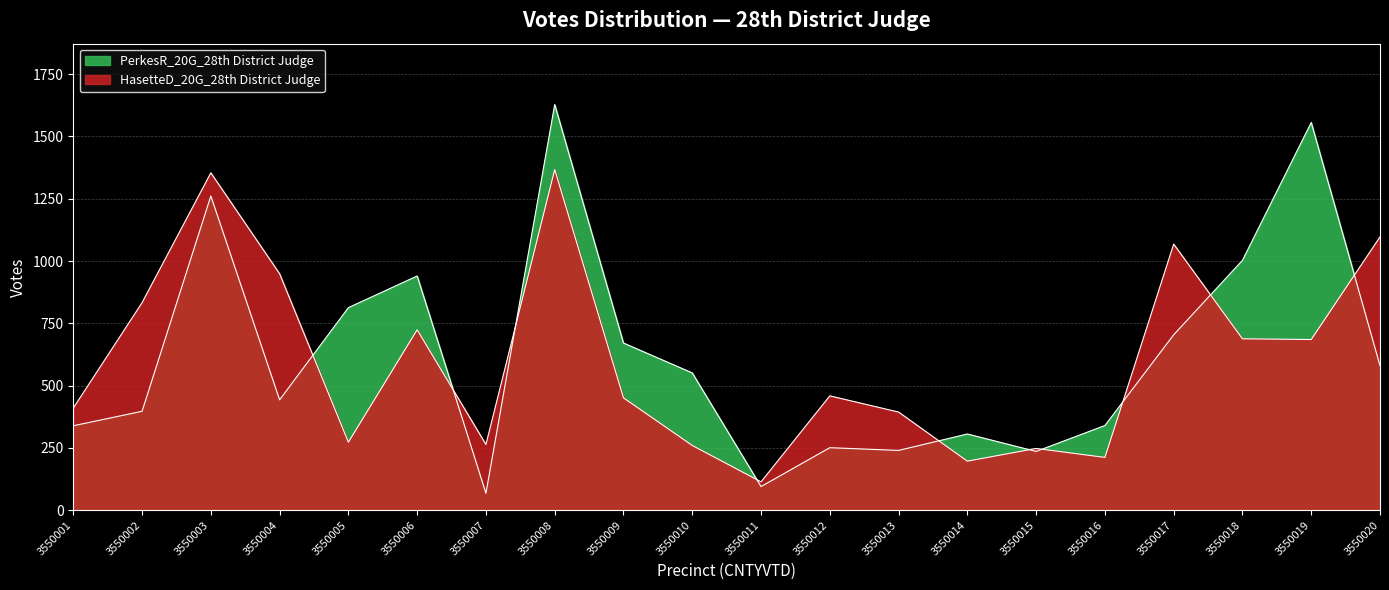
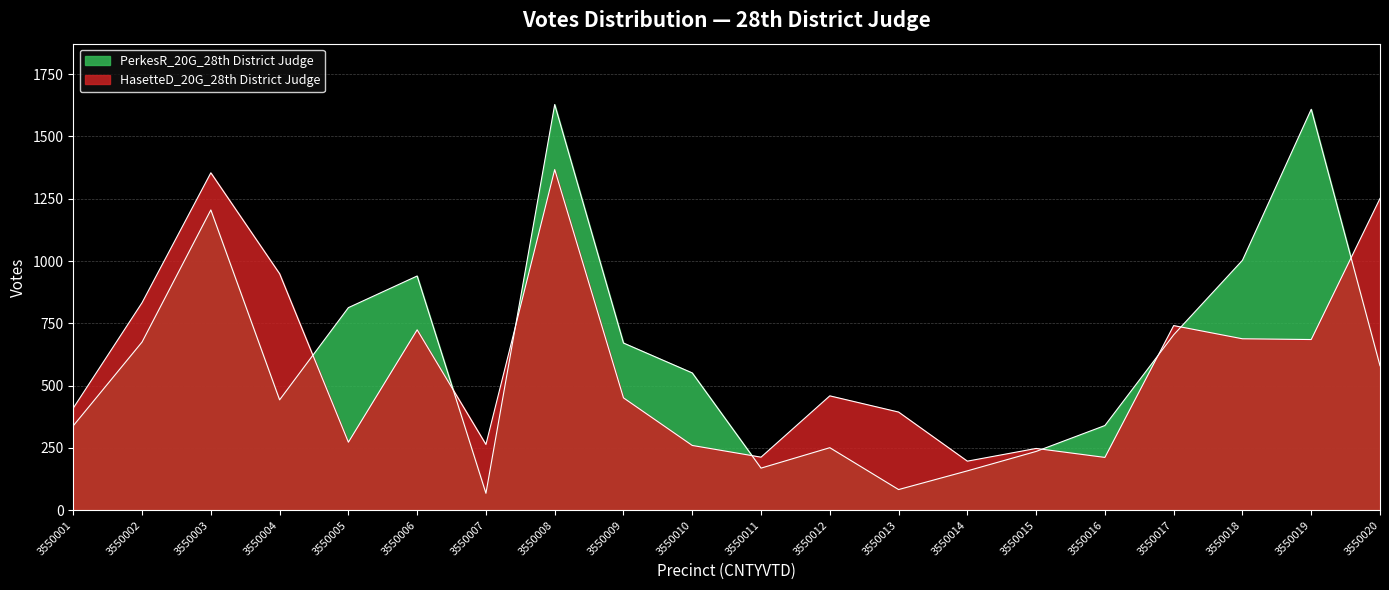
PerkesR_20G_28th District Judge, 3550002: 400 -> 680
PerkesR_20G_28th District Judge, 3550003: 1260 -> 1210
PerkesR_20G_28th District Judge, 3550011: 100 -> 170
HasetteD_20G_28th District Judge, 3550011: 110 -> 210
PerkesR_20G_28th District Judge, 3550013: 240 -> 80
PerkesR_20G_28th District Judge, 3550014: 310 -> 160
HasetteD_20G_28th District Judge, 3550017: 1070 -> 740
PerkesR_20G_28th District Judge, 3550019: 1560 -> 1610
HasetteD_20G_28th District Judge, 3550020: 1100 -> 1250
